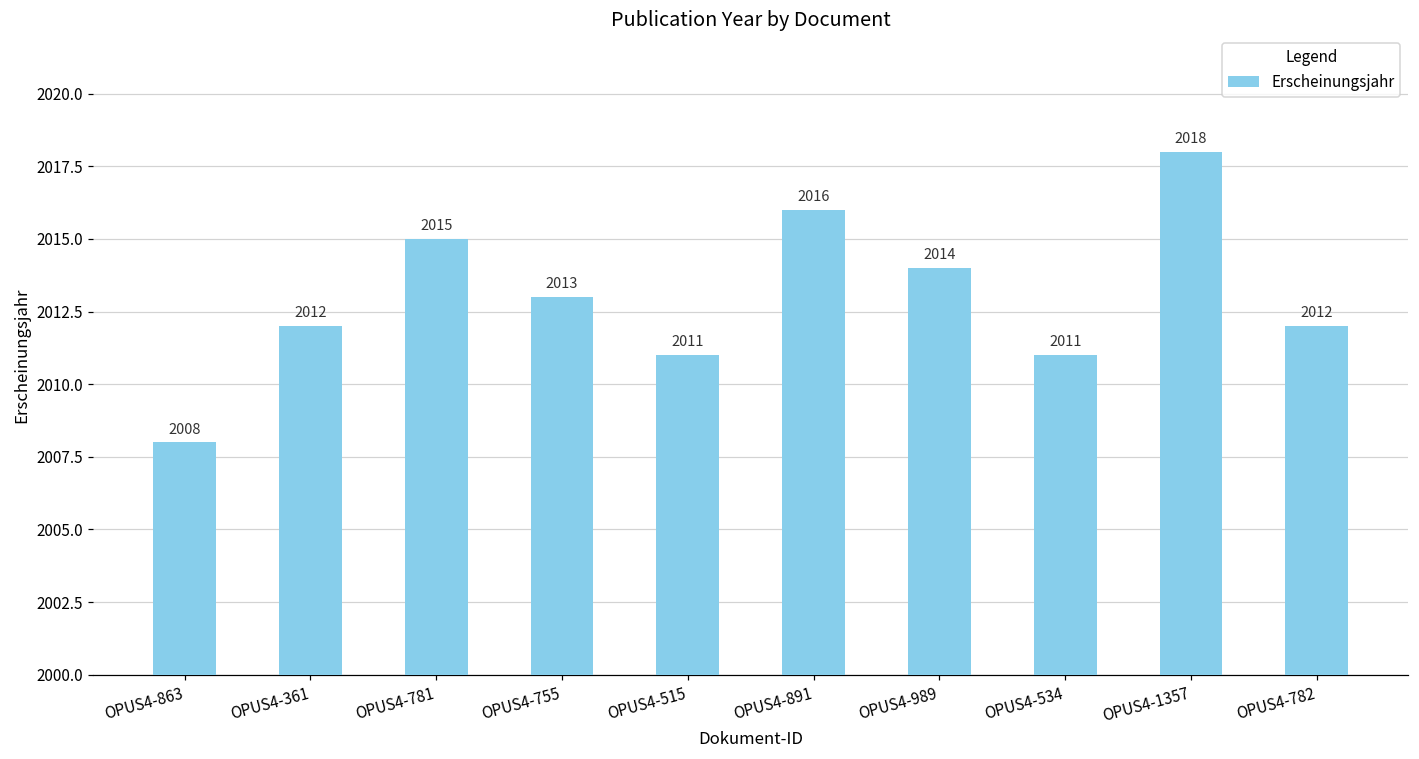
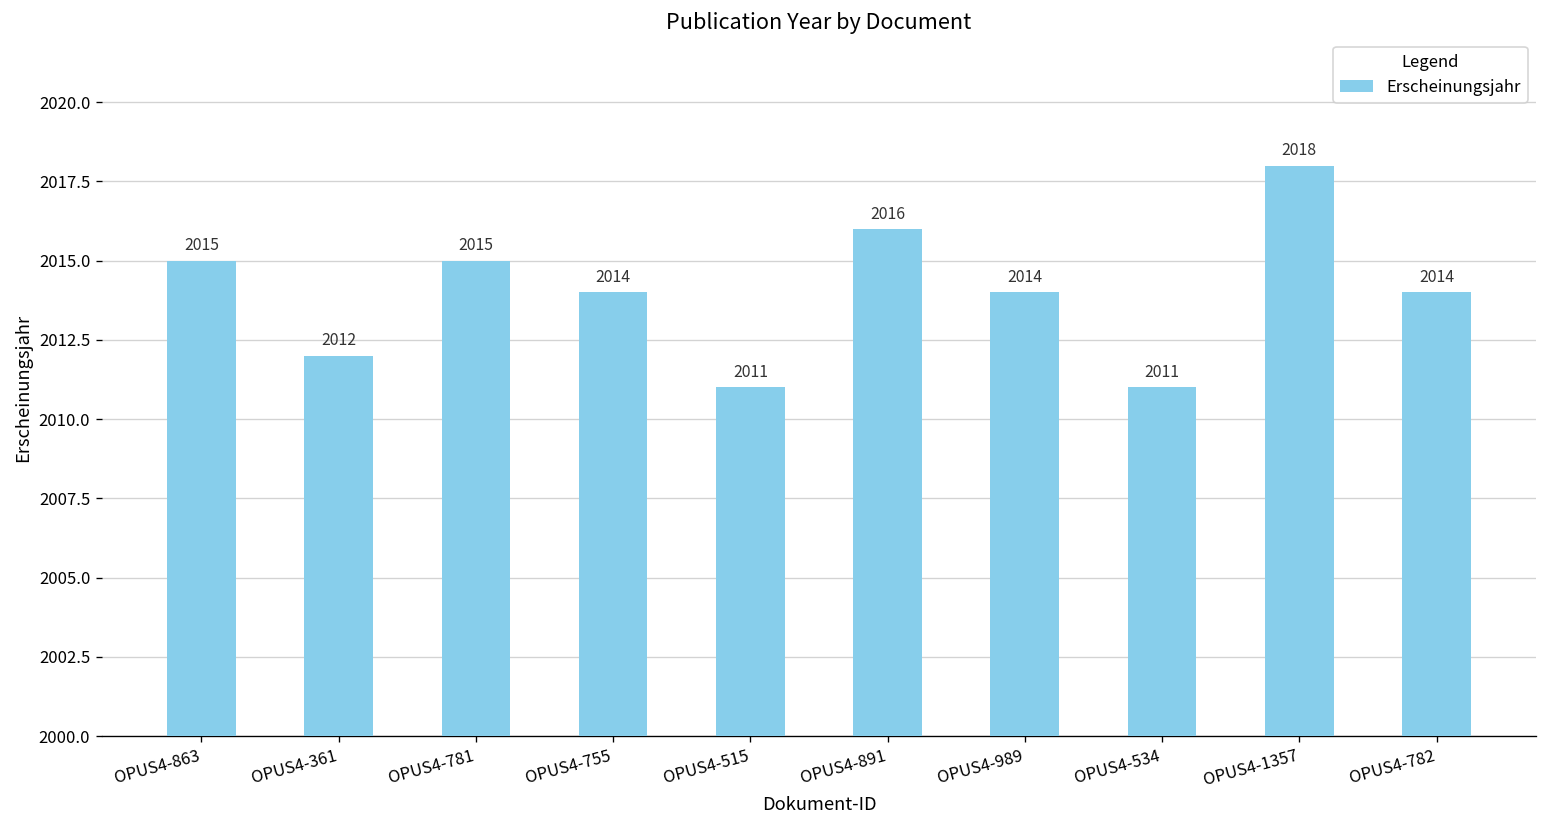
OPUS4-863: 2008 -> 2015
OPUS4-755: 2013 -> 2014
OPUS4-782: 2012 -> 2014
